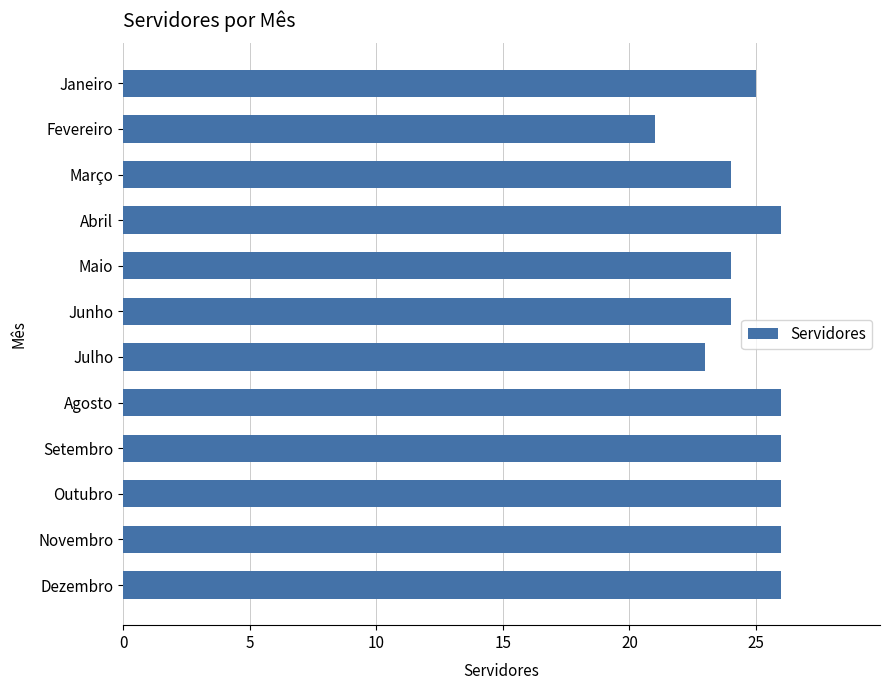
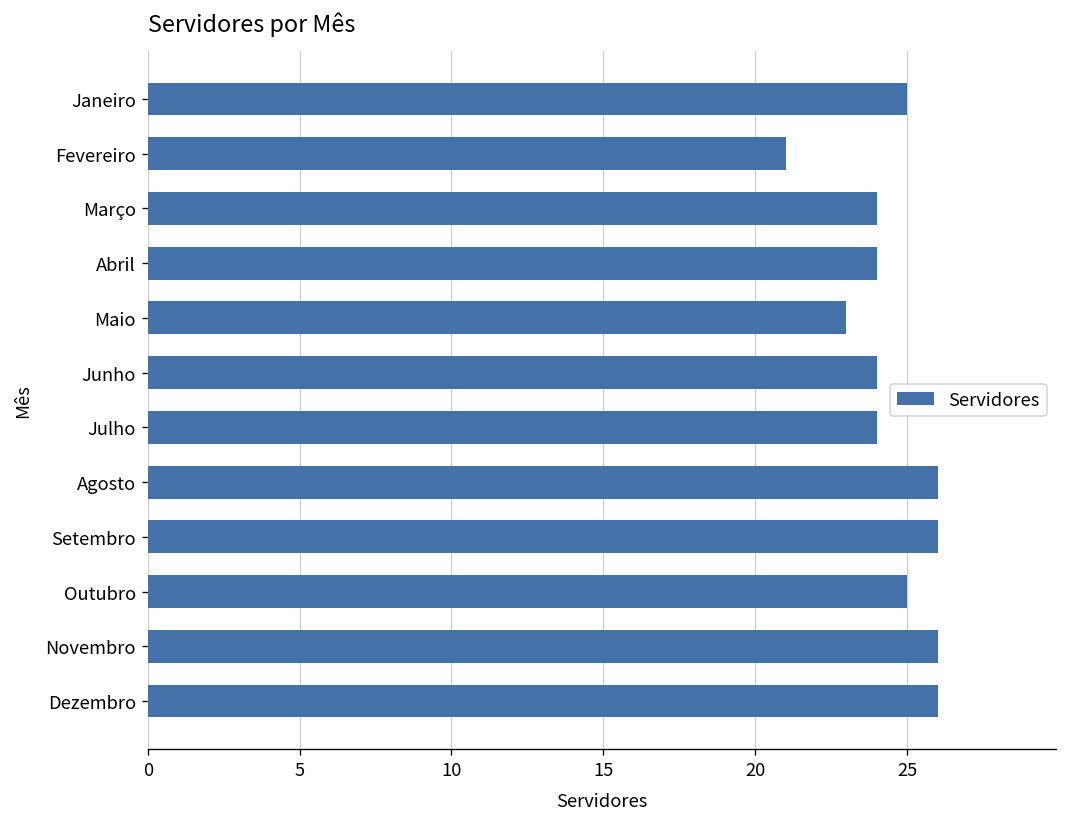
Abril: 26 -> 24
Maio: 24 -> 23
Julho: 23 -> 24
Outubro: 26 -> 25
